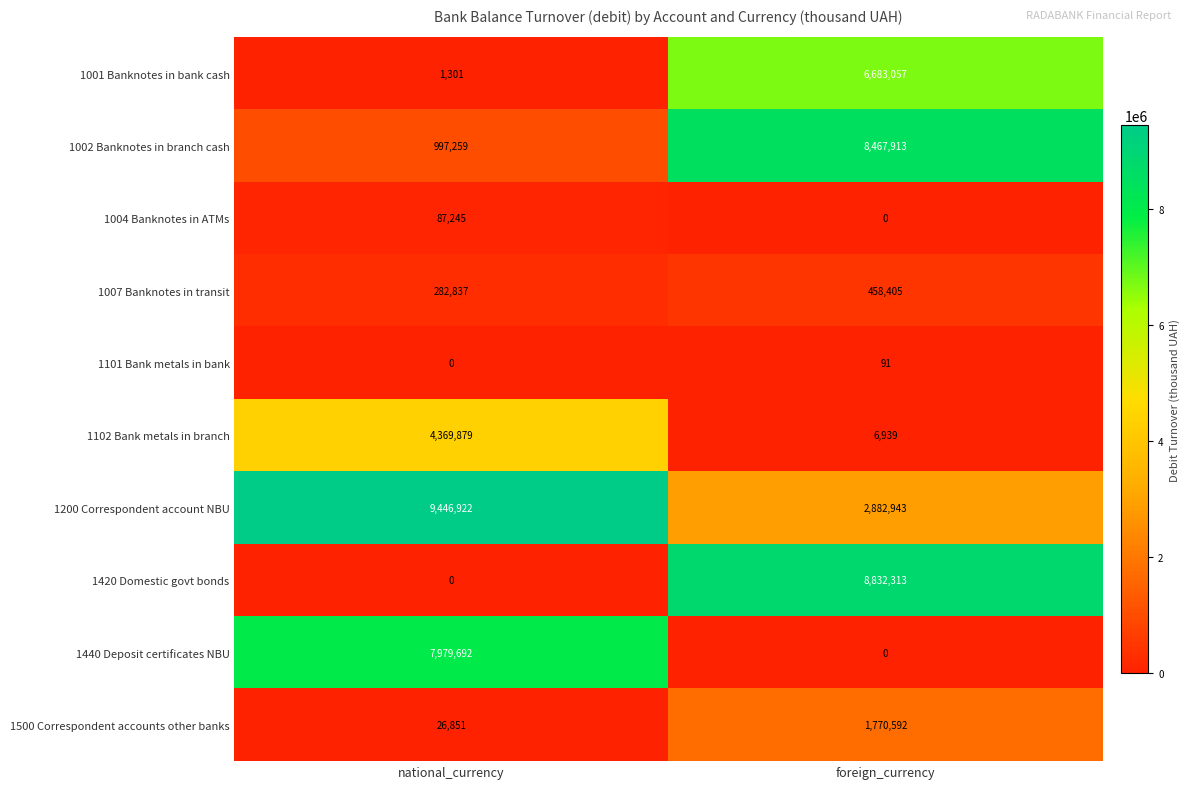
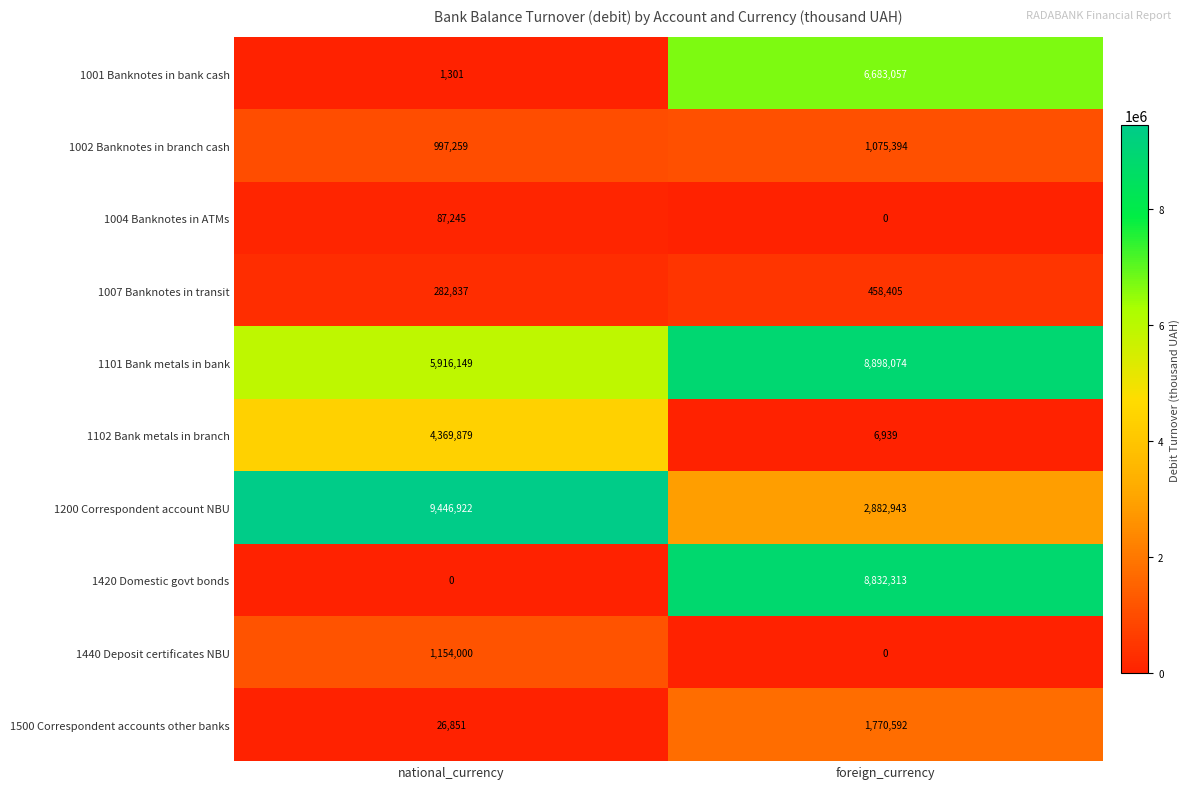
1002 Banknotes in branch cash, foreign_currency: 8,467,913 -> 1,075,394
1101 Bank metals in bank, national_currency: 0 -> 5,916,149
1101 Bank metals in bank, foreign_currency: 91 -> 8,898,074
1440 Deposit certificates NBU, national_currency: 7,979,692 -> 1,154,000
